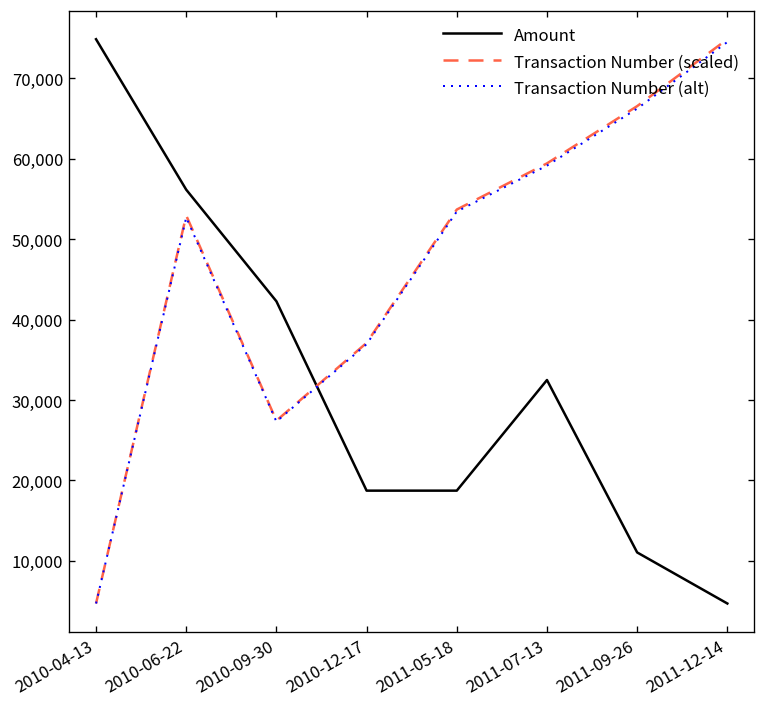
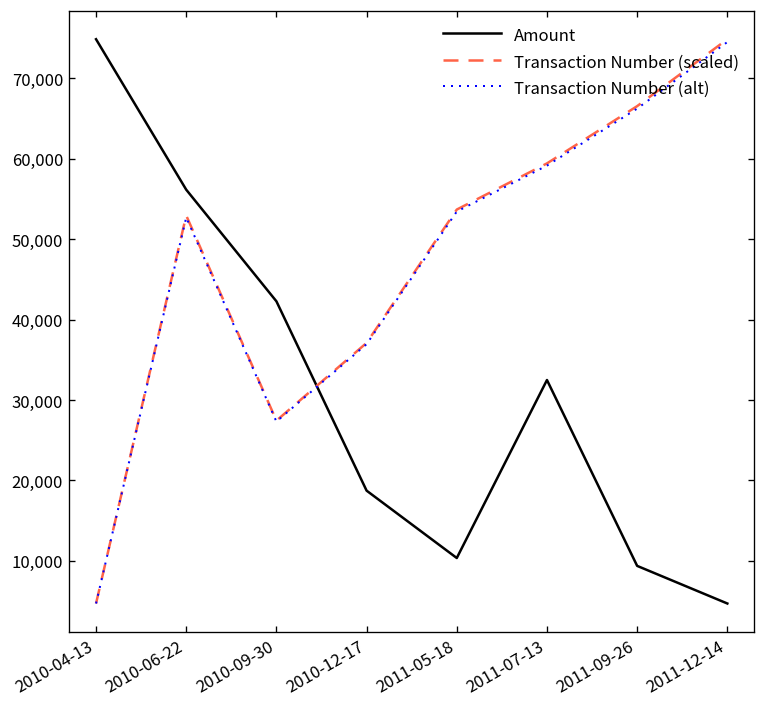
Amount, 2011-05-18: 19,000 -> 10,000
Amount, 2011-09-26: 11,000 -> 9,000
